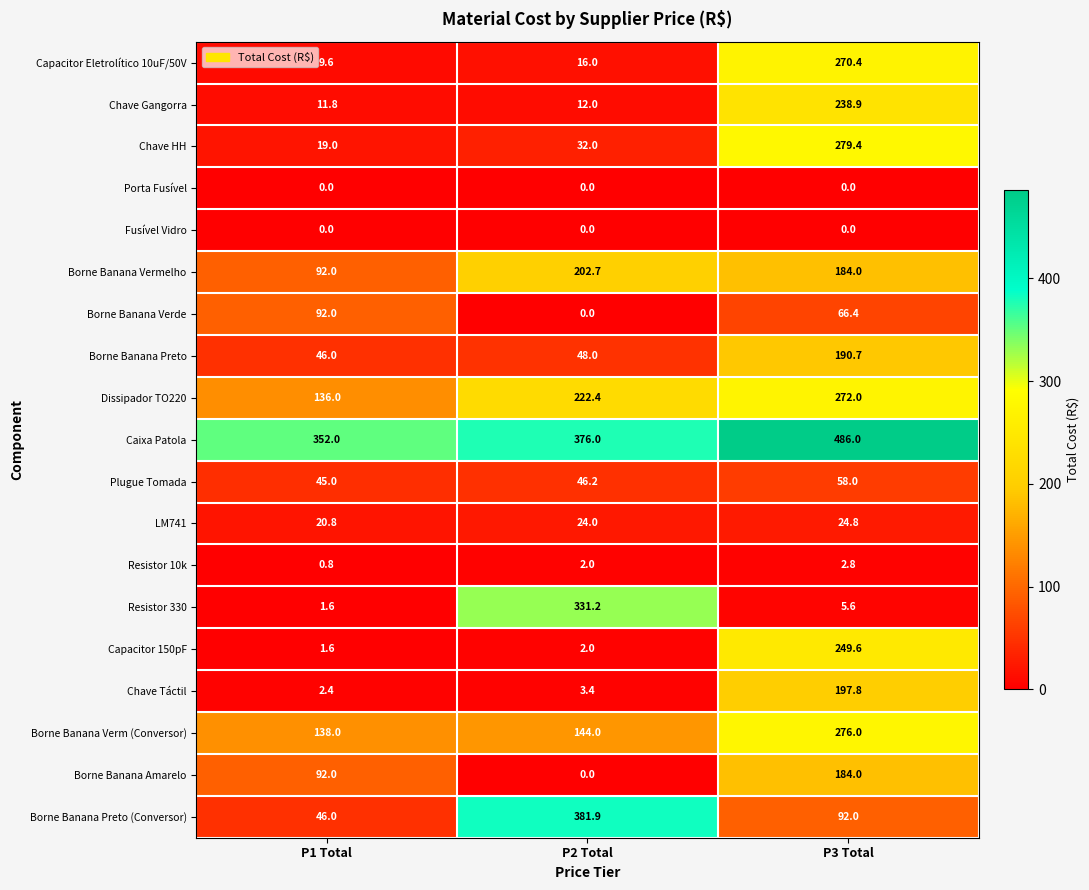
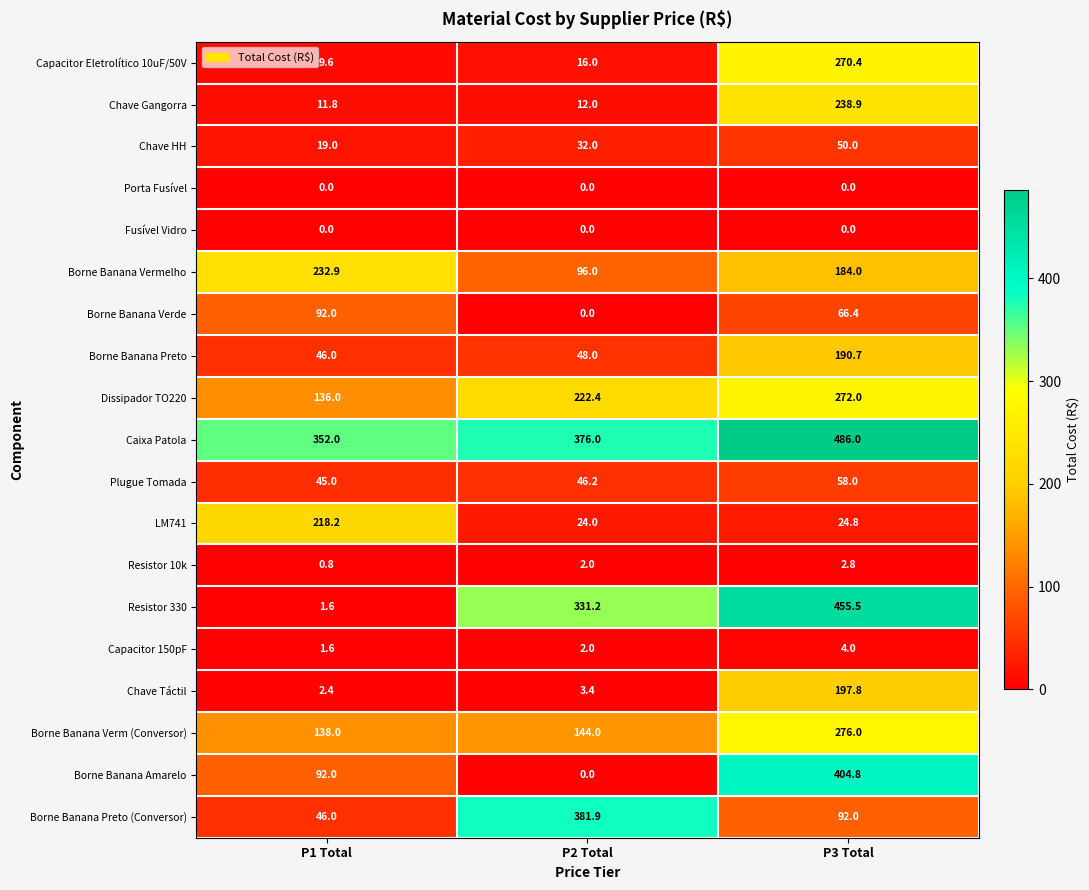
Chave HH, P3 Total: 279.4 -> 50.0
Borne Banana Vermelho, P1 Total: 92.0 -> 232.9
Borne Banana Vermelho, P2 Total: 202.7 -> 96.0
LM741, P1 Total: 20.8 -> 218.2
Resistor 330, P3 Total: 5.6 -> 455.5
Capacitor 150pF, P3 Total: 249.6 -> 4.0
Borne Banana Amarelo, P3 Total: 184.0 -> 404.8
